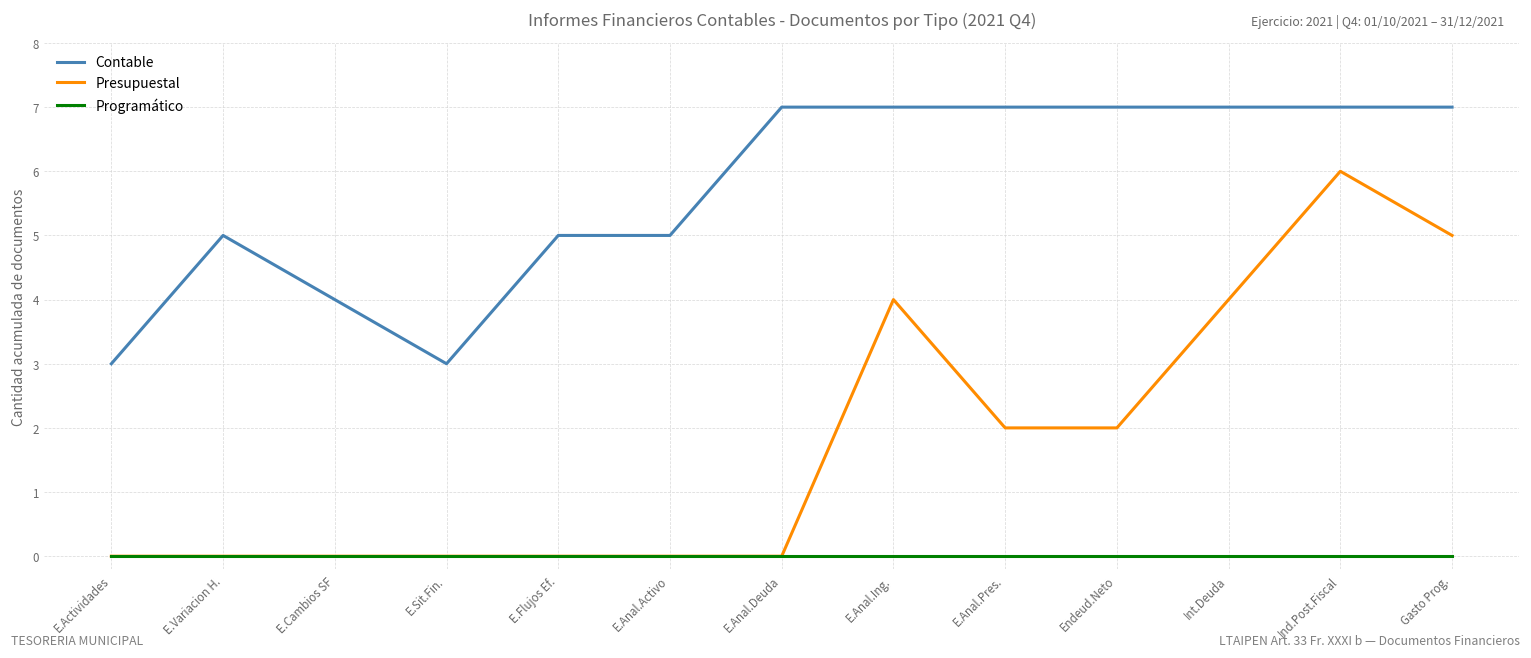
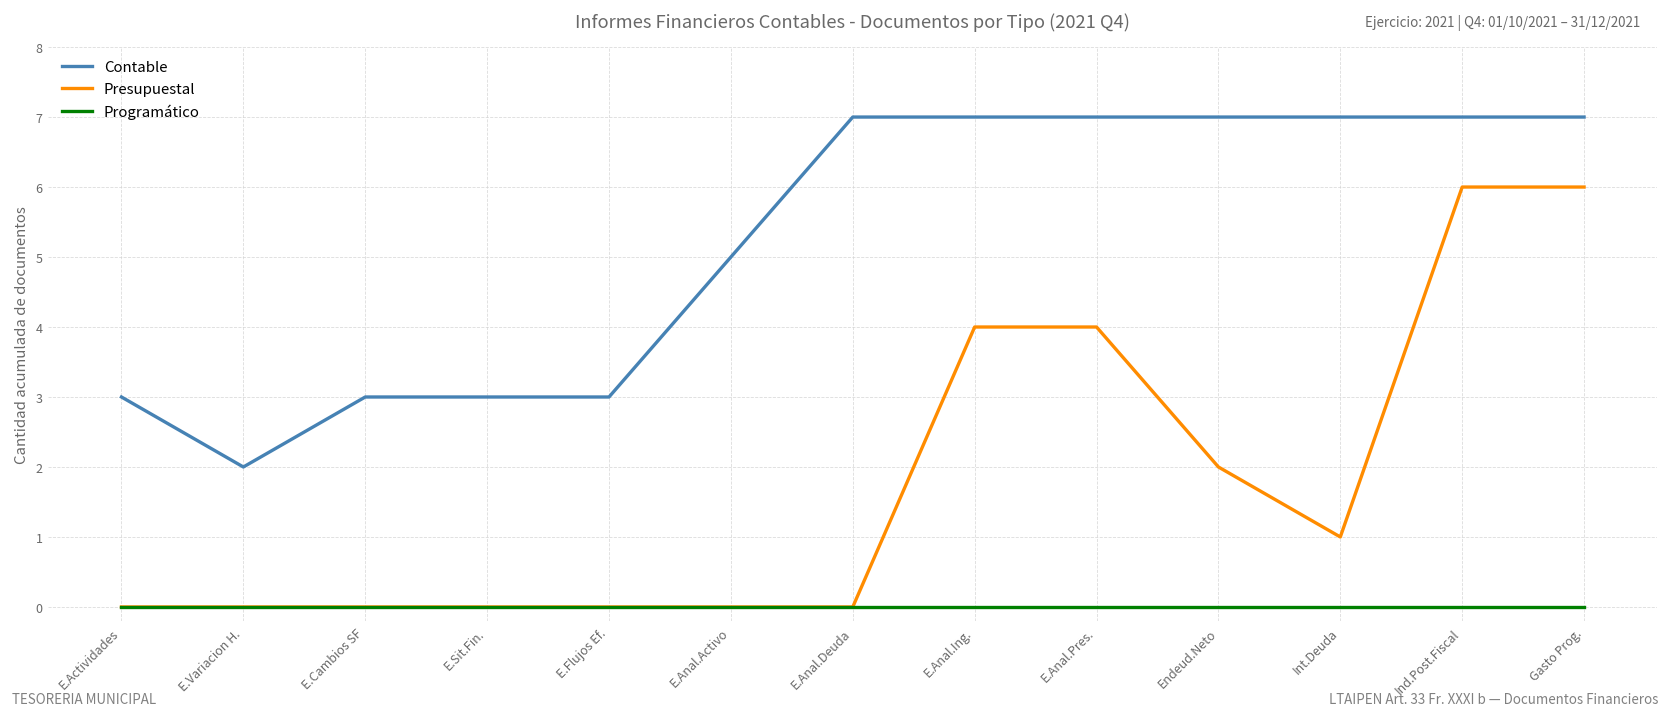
Contable, E.Variacion H.: 5 -> 2
Contable, E.Cambios SF: 4 -> 3
Contable, E.Flujos Ef.: 5 -> 3
Presupuestal, E.Anal.Pres.: 2 -> 4
Presupuestal, Int.Deuda: 4 -> 1
Presupuestal, Gasto Prog.: 5 -> 6
